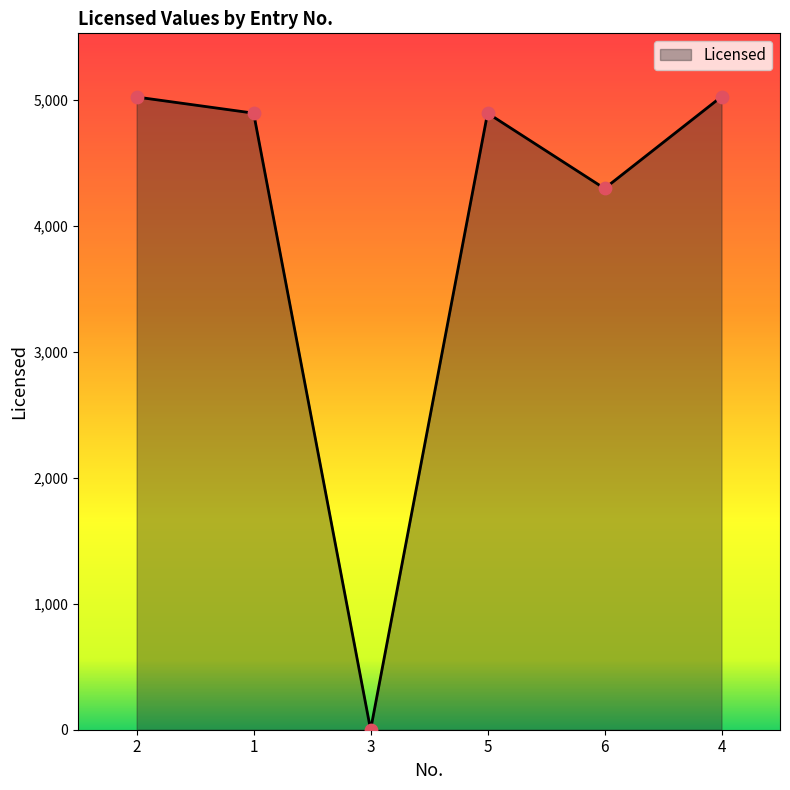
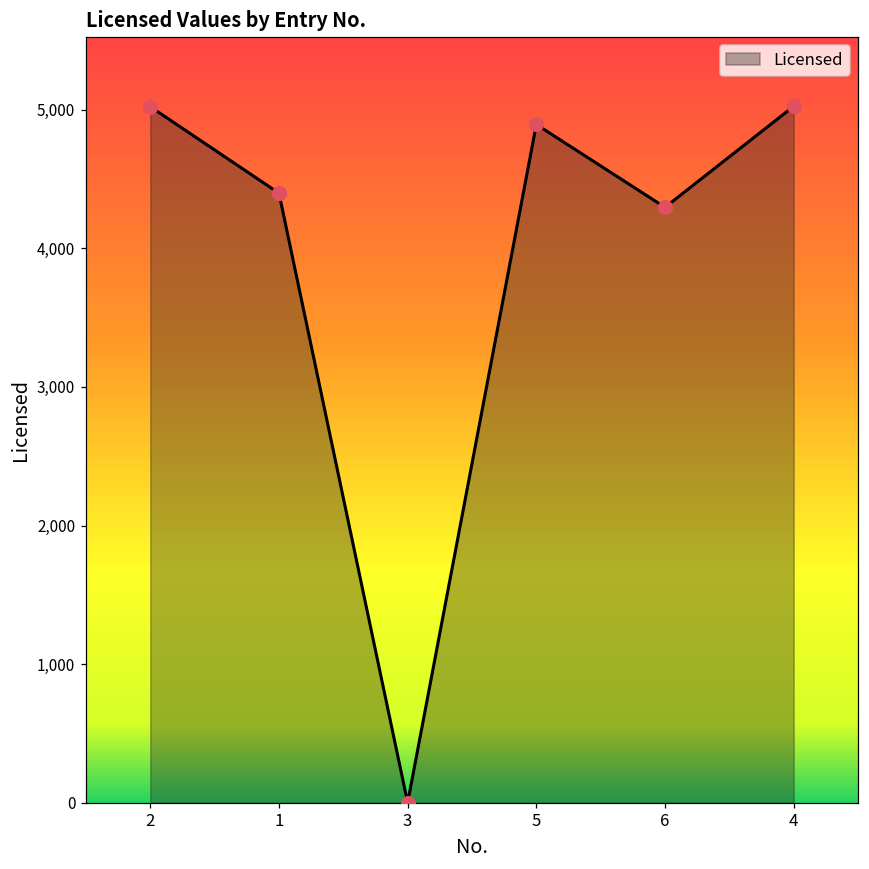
1: 4,890 -> 4,400
